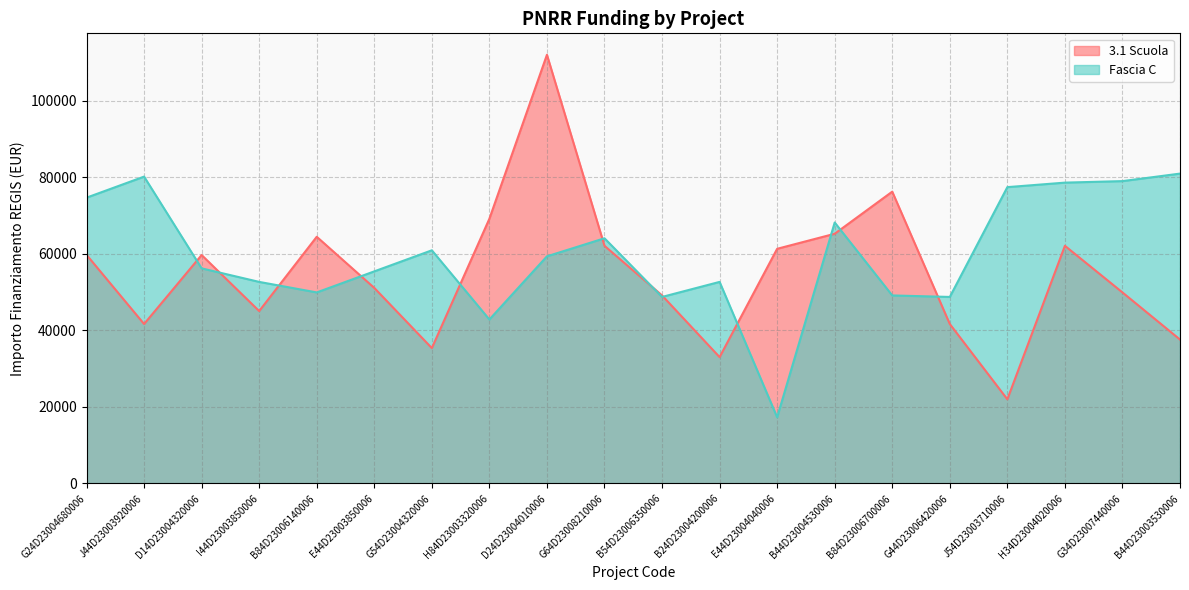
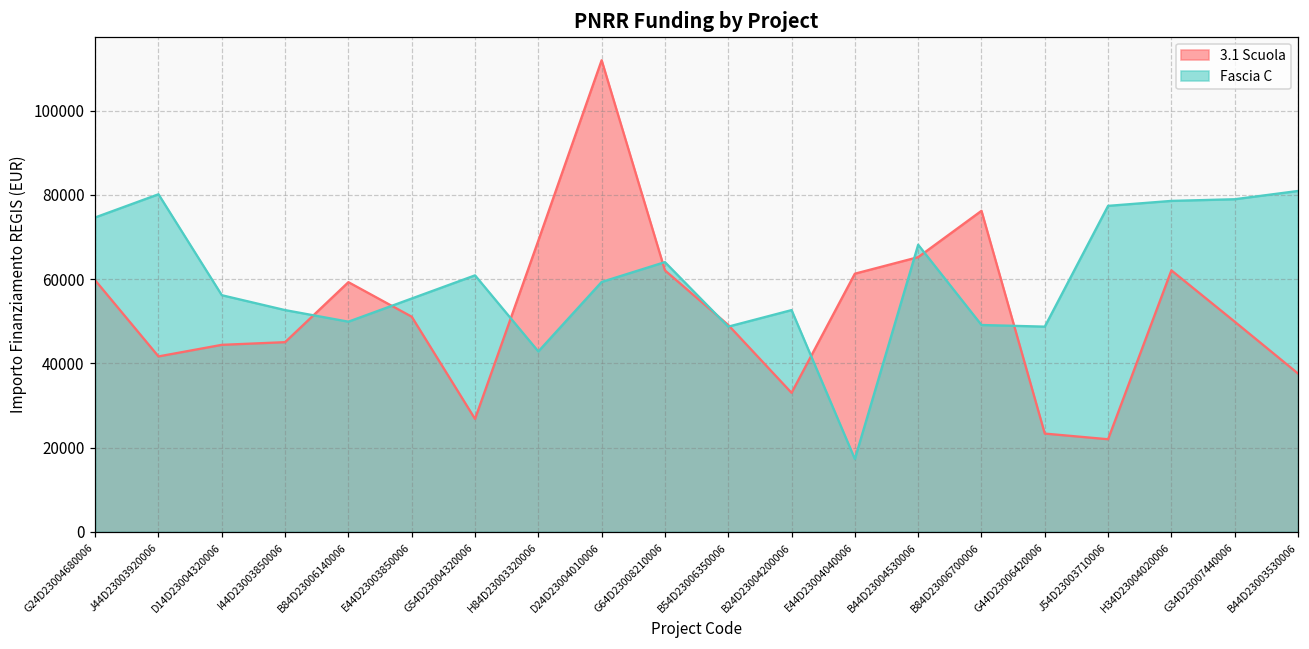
3.1 Scuola, D14D23004320006: 60000 -> 44000
3.1 Scuola, B84D23006140006: 64000 -> 59000
3.1 Scuola, G54D23004320006: 35000 -> 27000
3.1 Scuola, G44D23006420006: 42000 -> 23000
